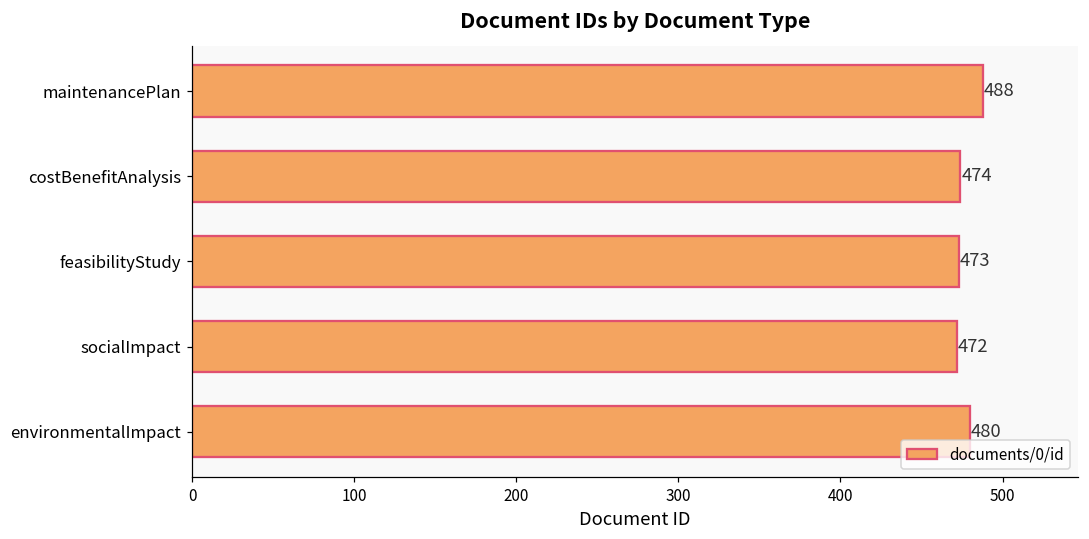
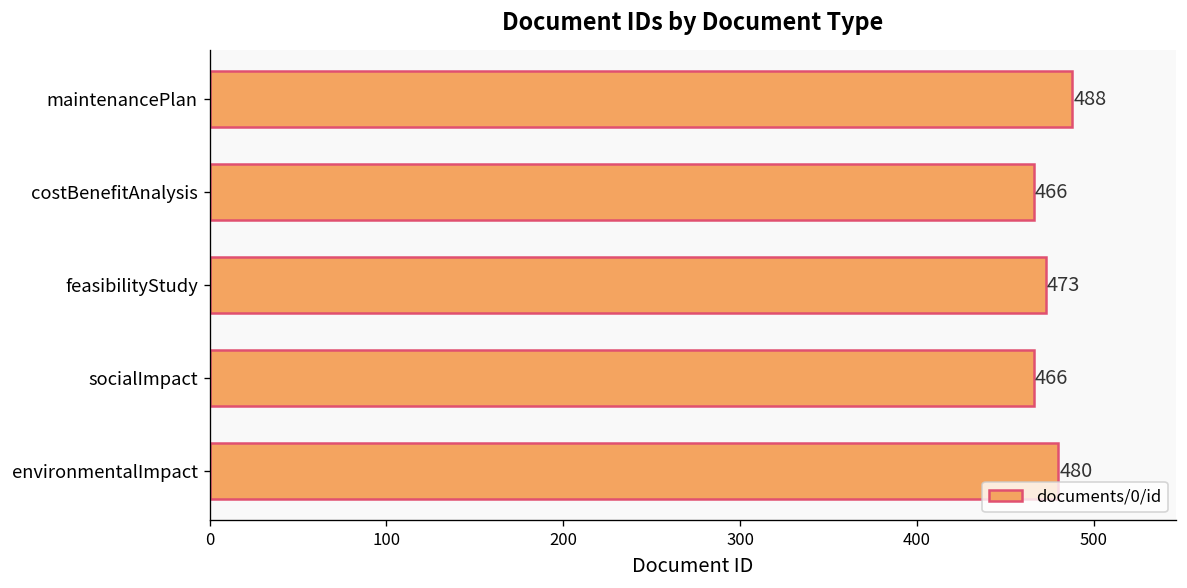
costBenefitAnalysis: 474 -> 466
socialImpact: 472 -> 466
